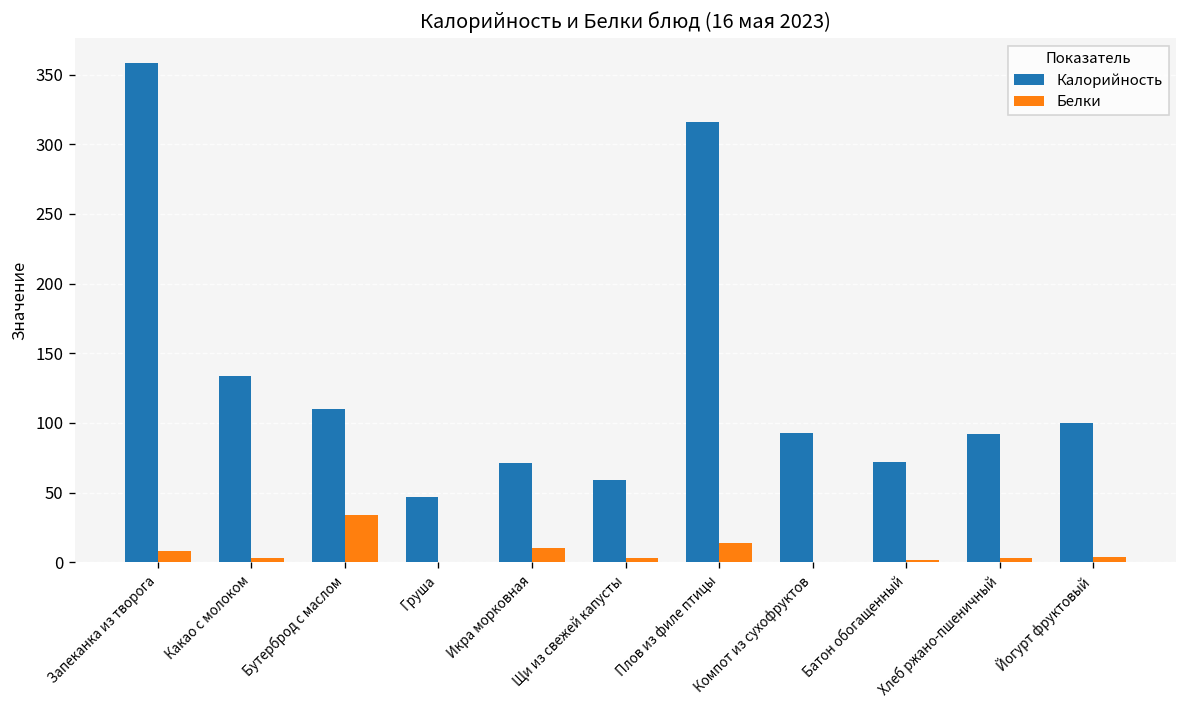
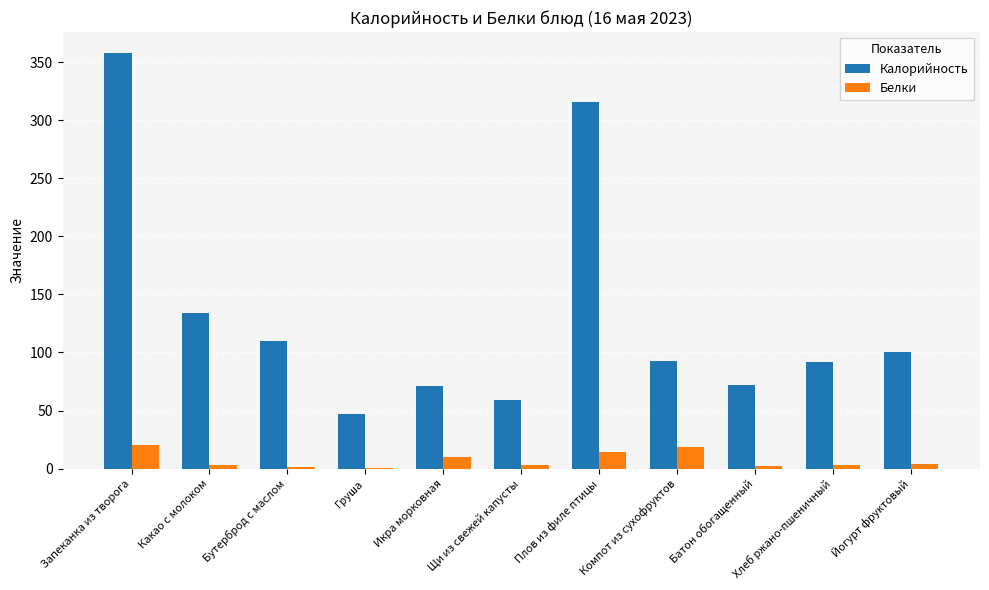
Белки, Запеканка из творога: 8 -> 20
Белки, Бутерброд с маслом: 34 -> 1
Белки, Компот из сухофруктов: 0 -> 19
